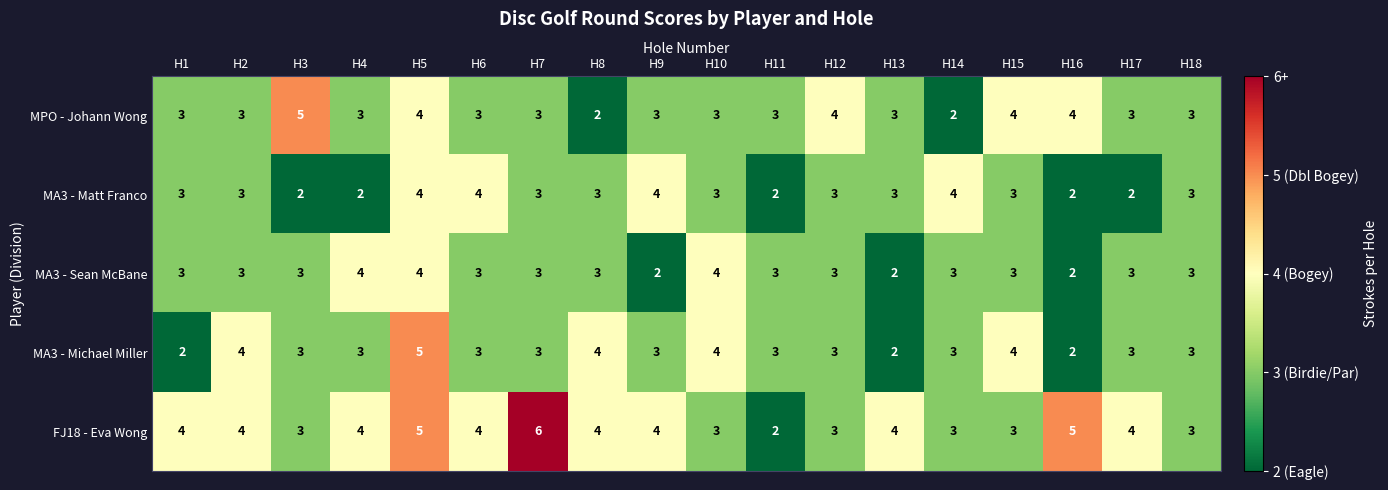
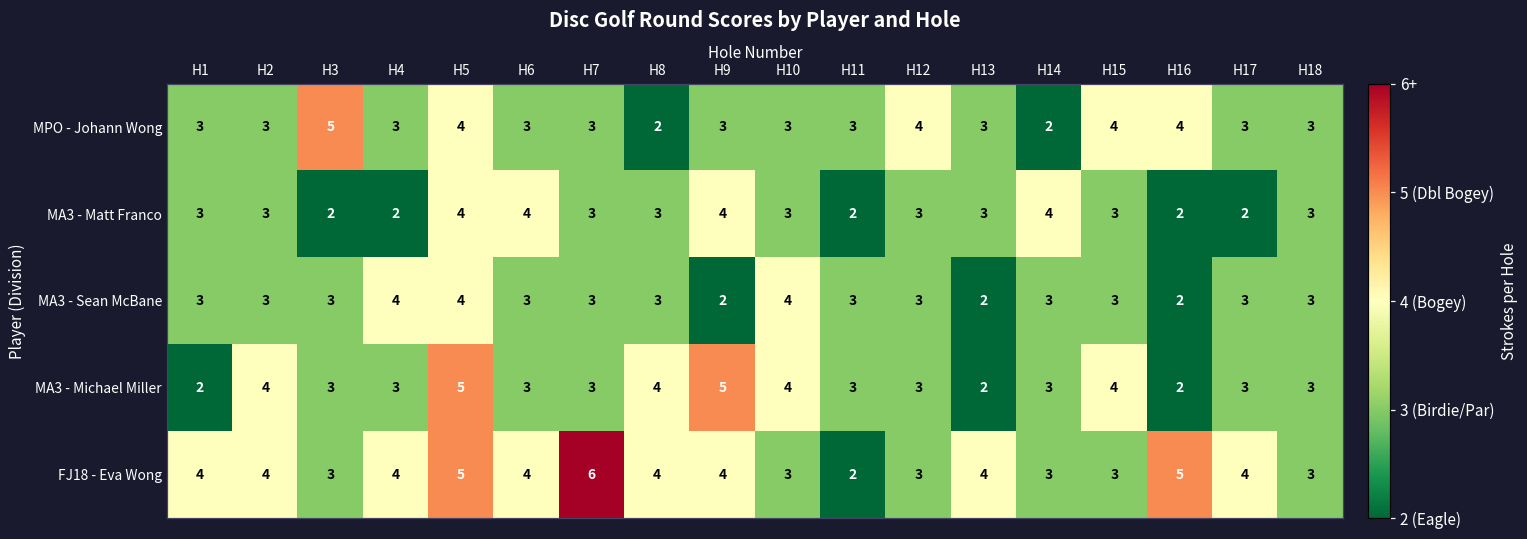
MA3 - Michael Miller, H9: 3 -> 5
